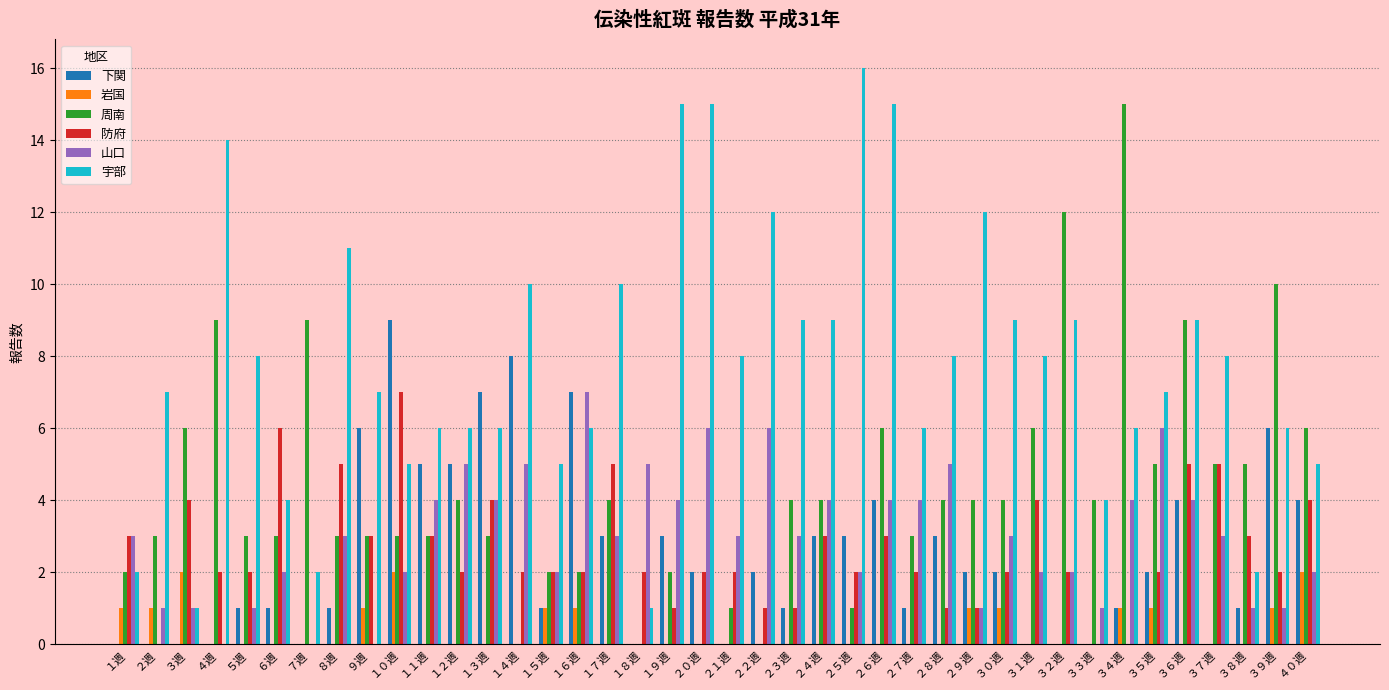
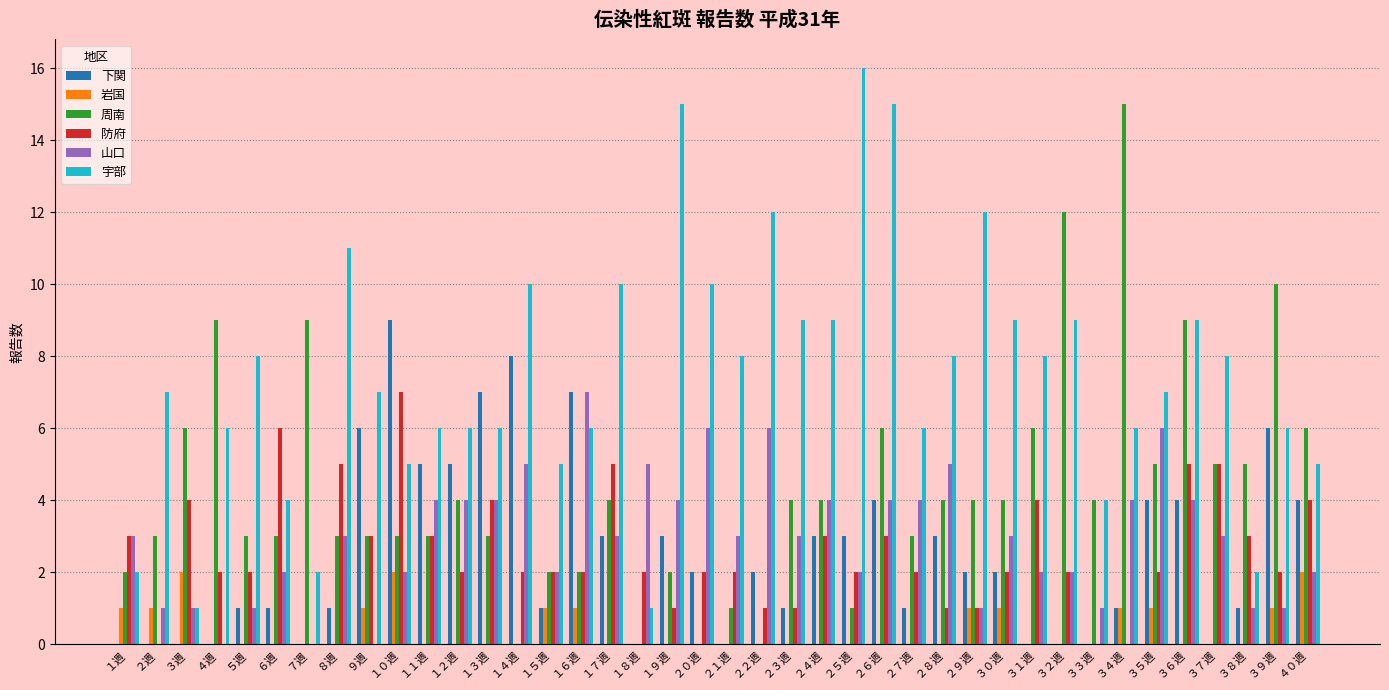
宇部, ４週: 14 -> 6
山口, １２週: 5 -> 4
宇部, ２０週: 15 -> 10
下関, ３５週: 2 -> 4
